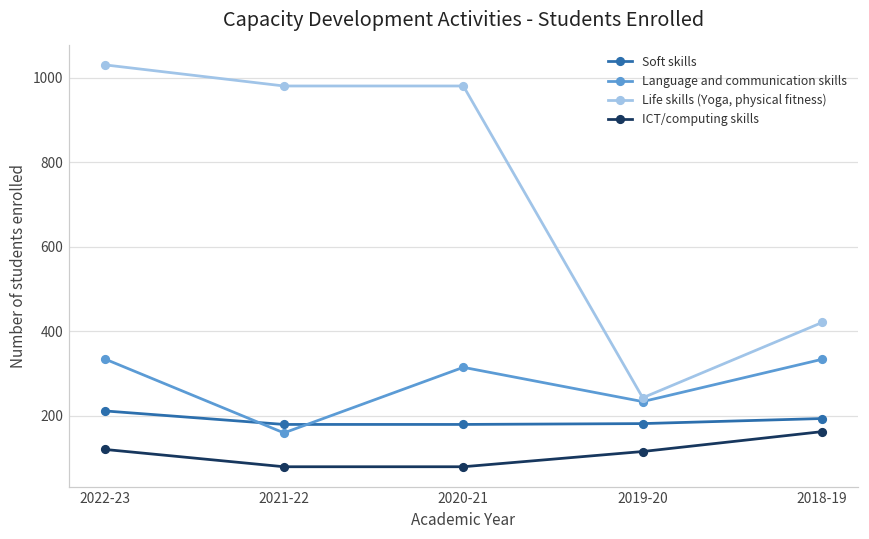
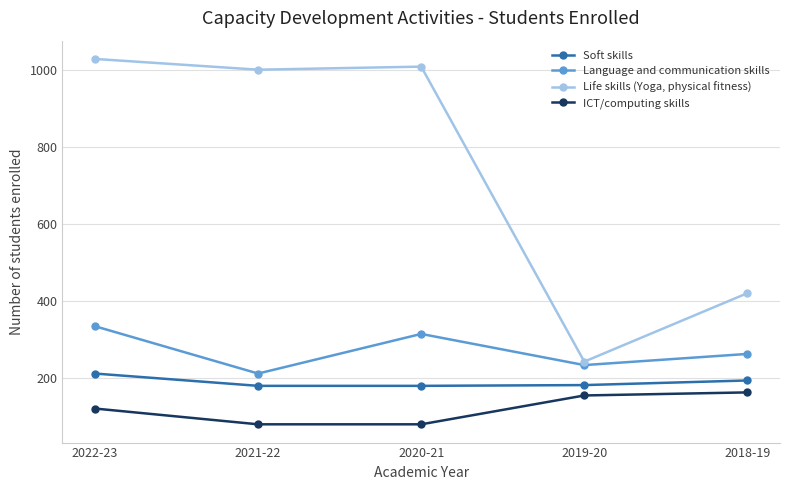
Language and communication skills, 2021-22: 160 -> 210
Life skills (Yoga, physical fitness), 2021-22: 980 -> 1000
Life skills (Yoga, physical fitness), 2020-21: 980 -> 1010
ICT/computing skills, 2019-20: 120 -> 160
Language and communication skills, 2018-19: 330 -> 260
